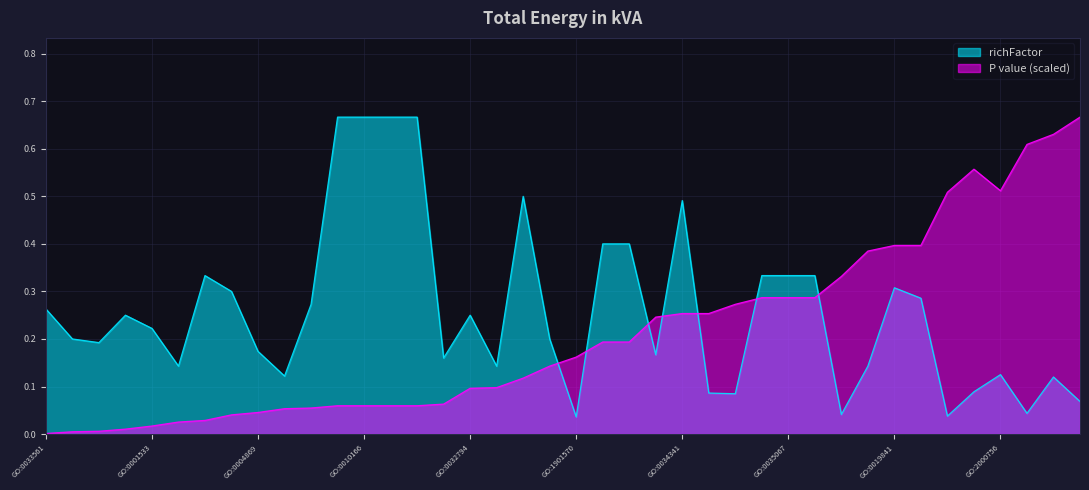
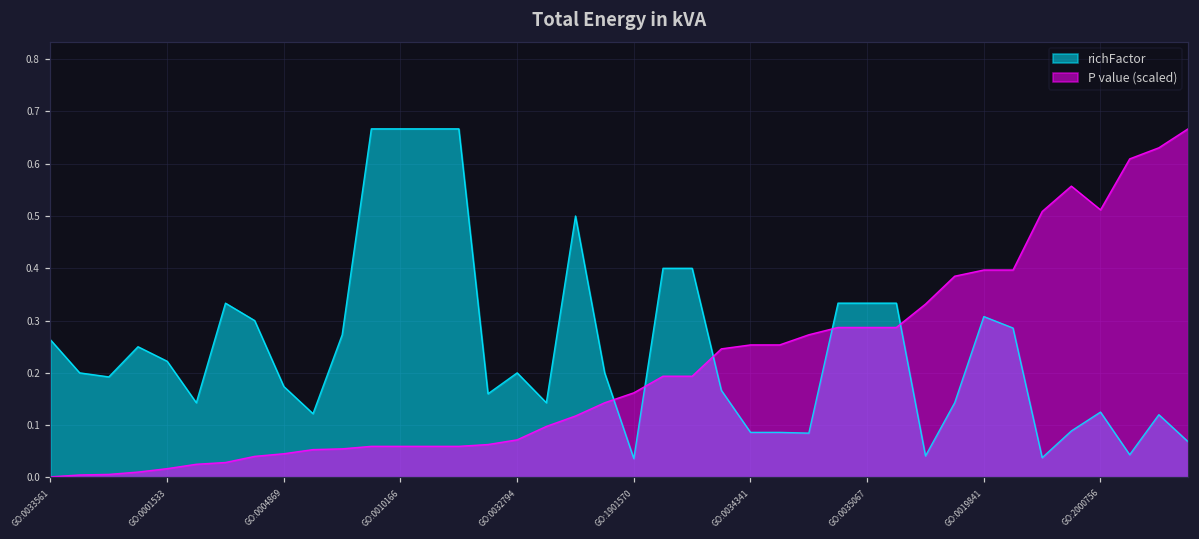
richFactor, GO:0032794: 0.25 -> 0.20
P value (scaled), GO:0032794: 0.10 -> 0.07
richFactor, GO:0034341: 0.49 -> 0.09
